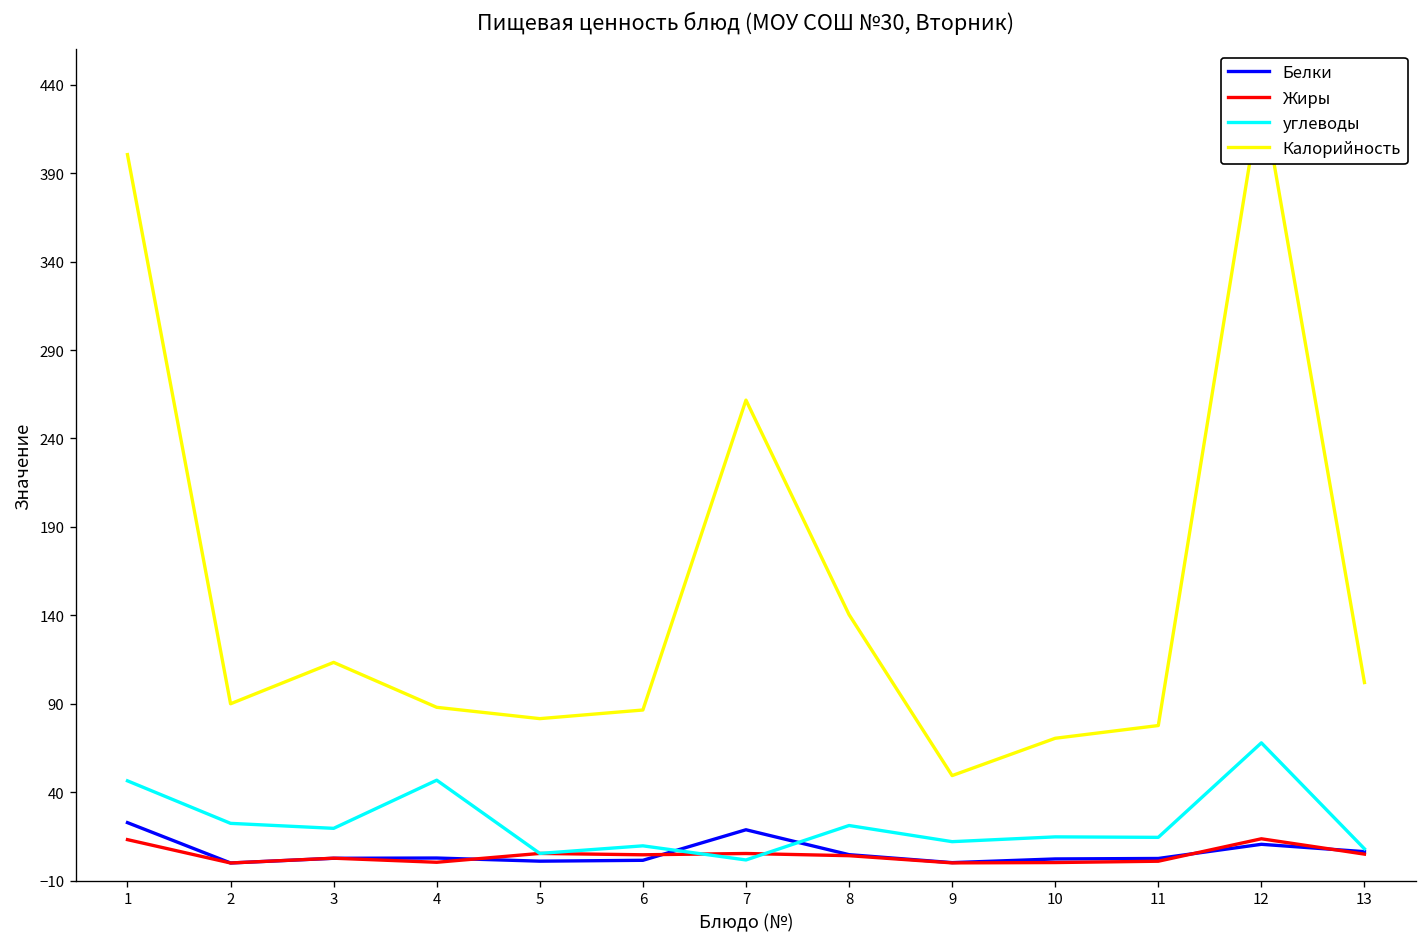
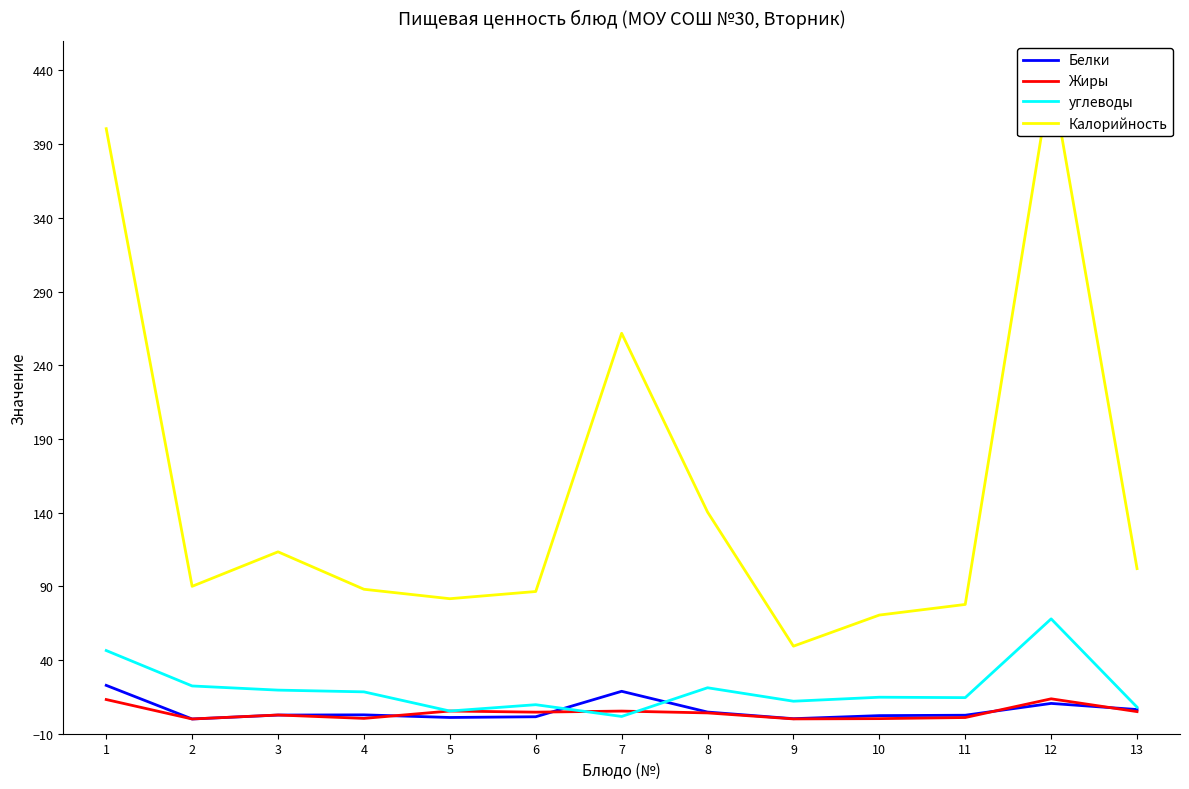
углеводы, 4: 47 -> 18
